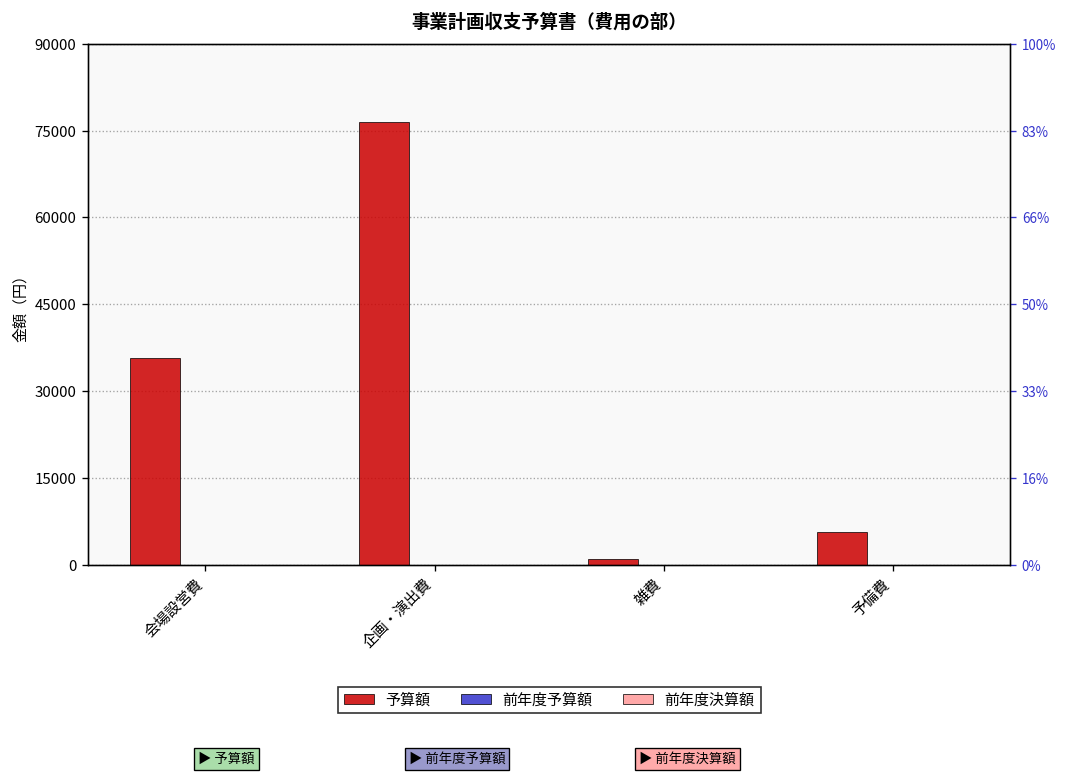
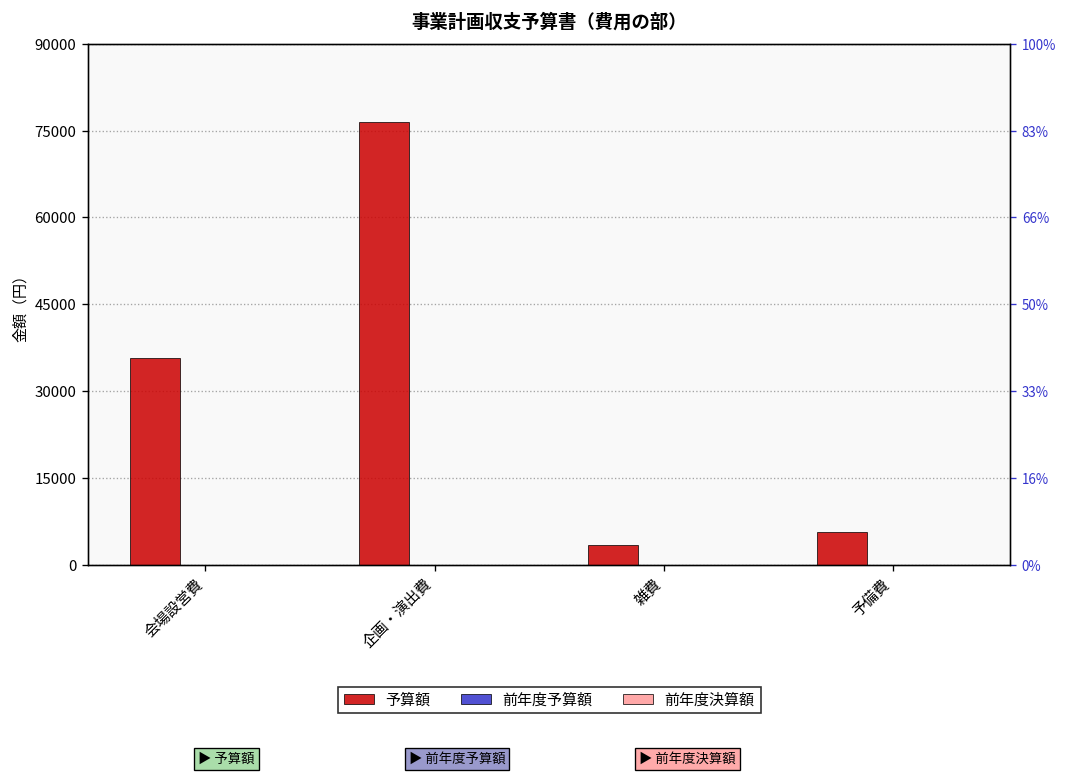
予算額, 雑費: 1000 -> 3000
